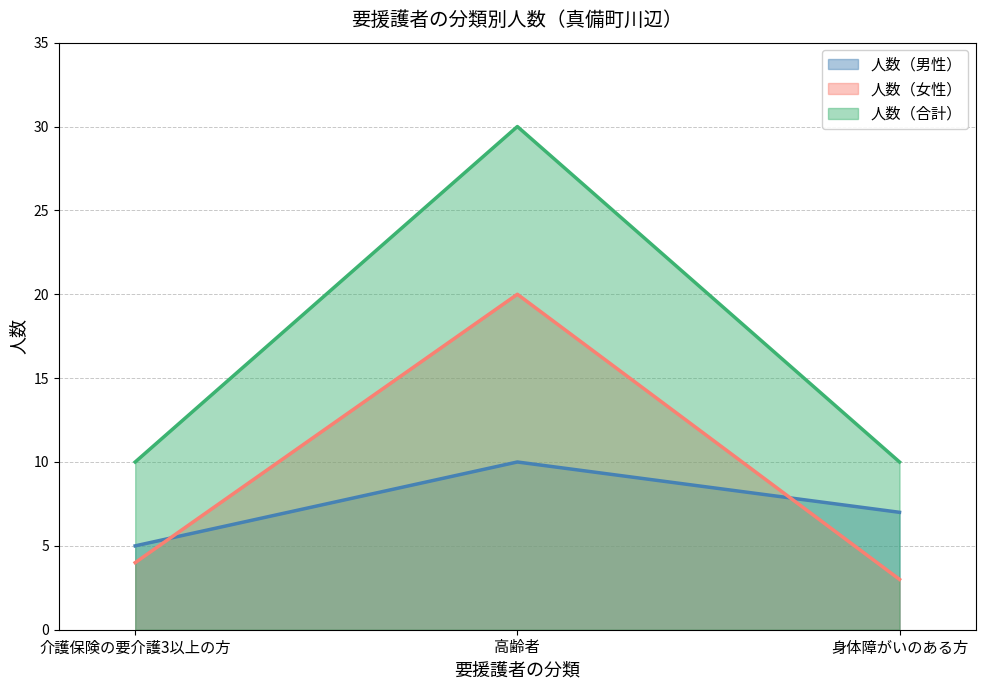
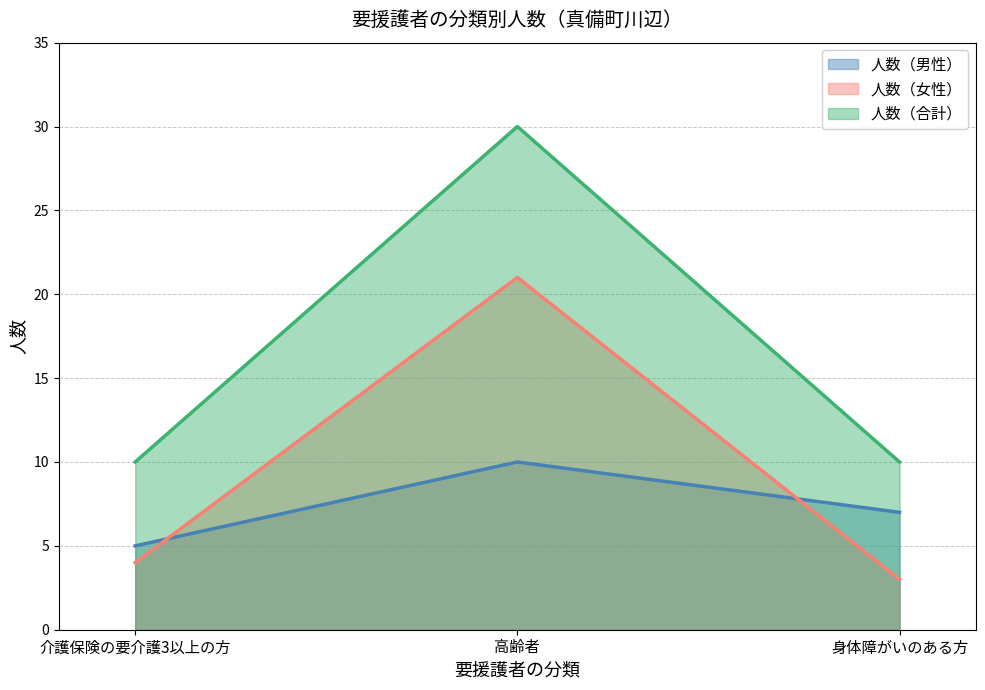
人数（女性）, 高齢者: 20 -> 21
